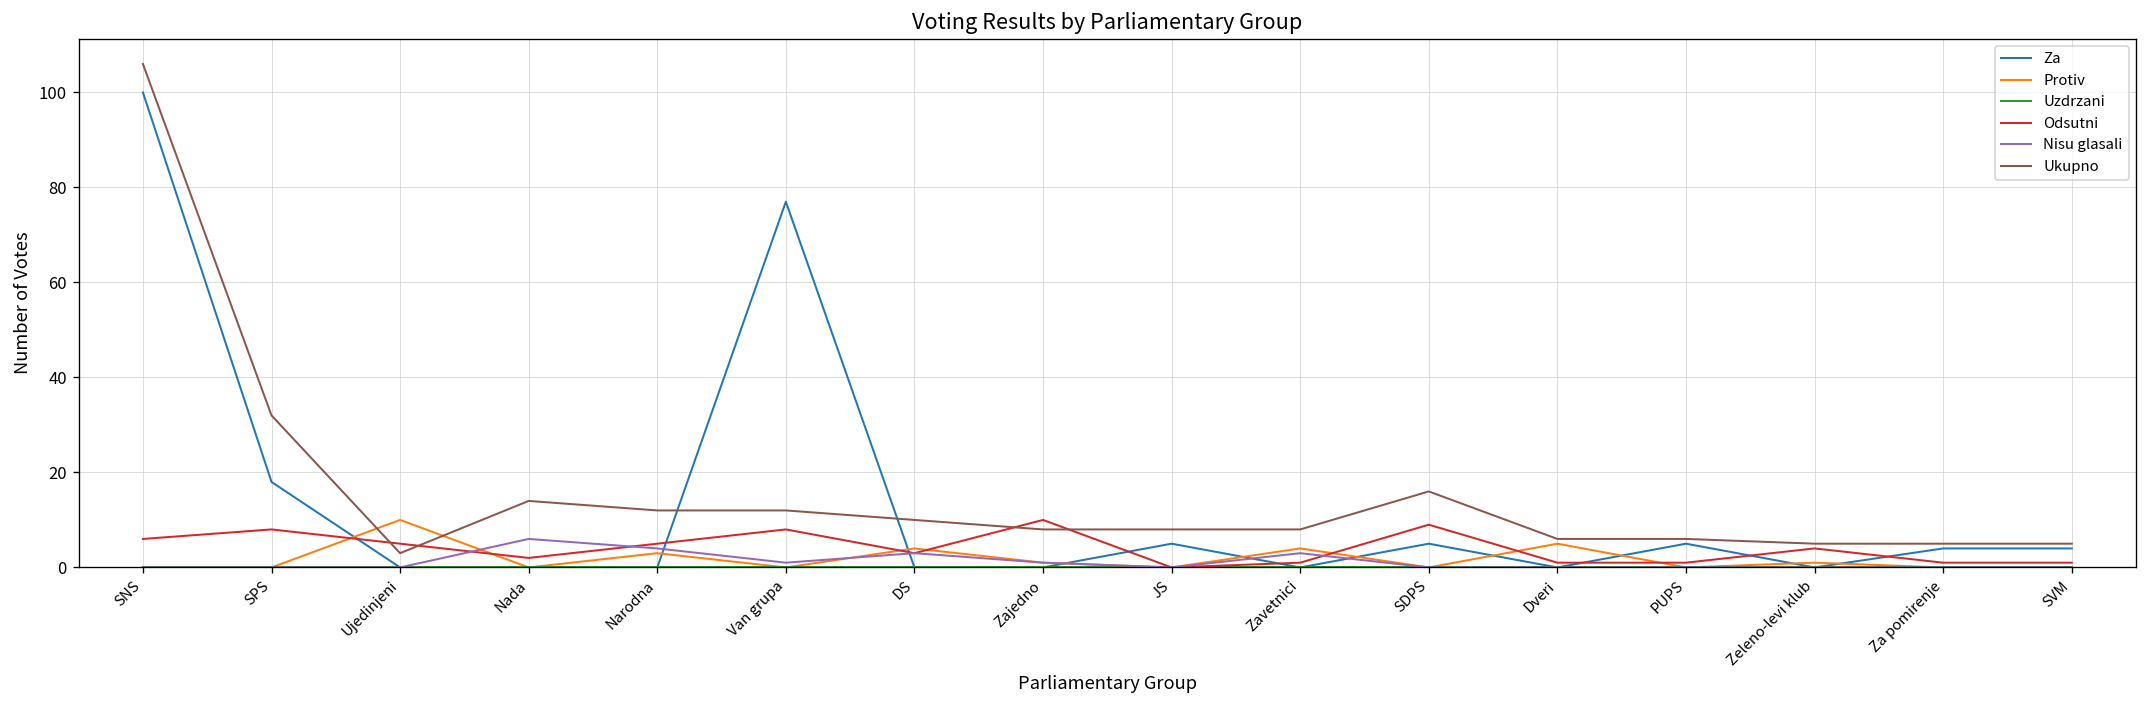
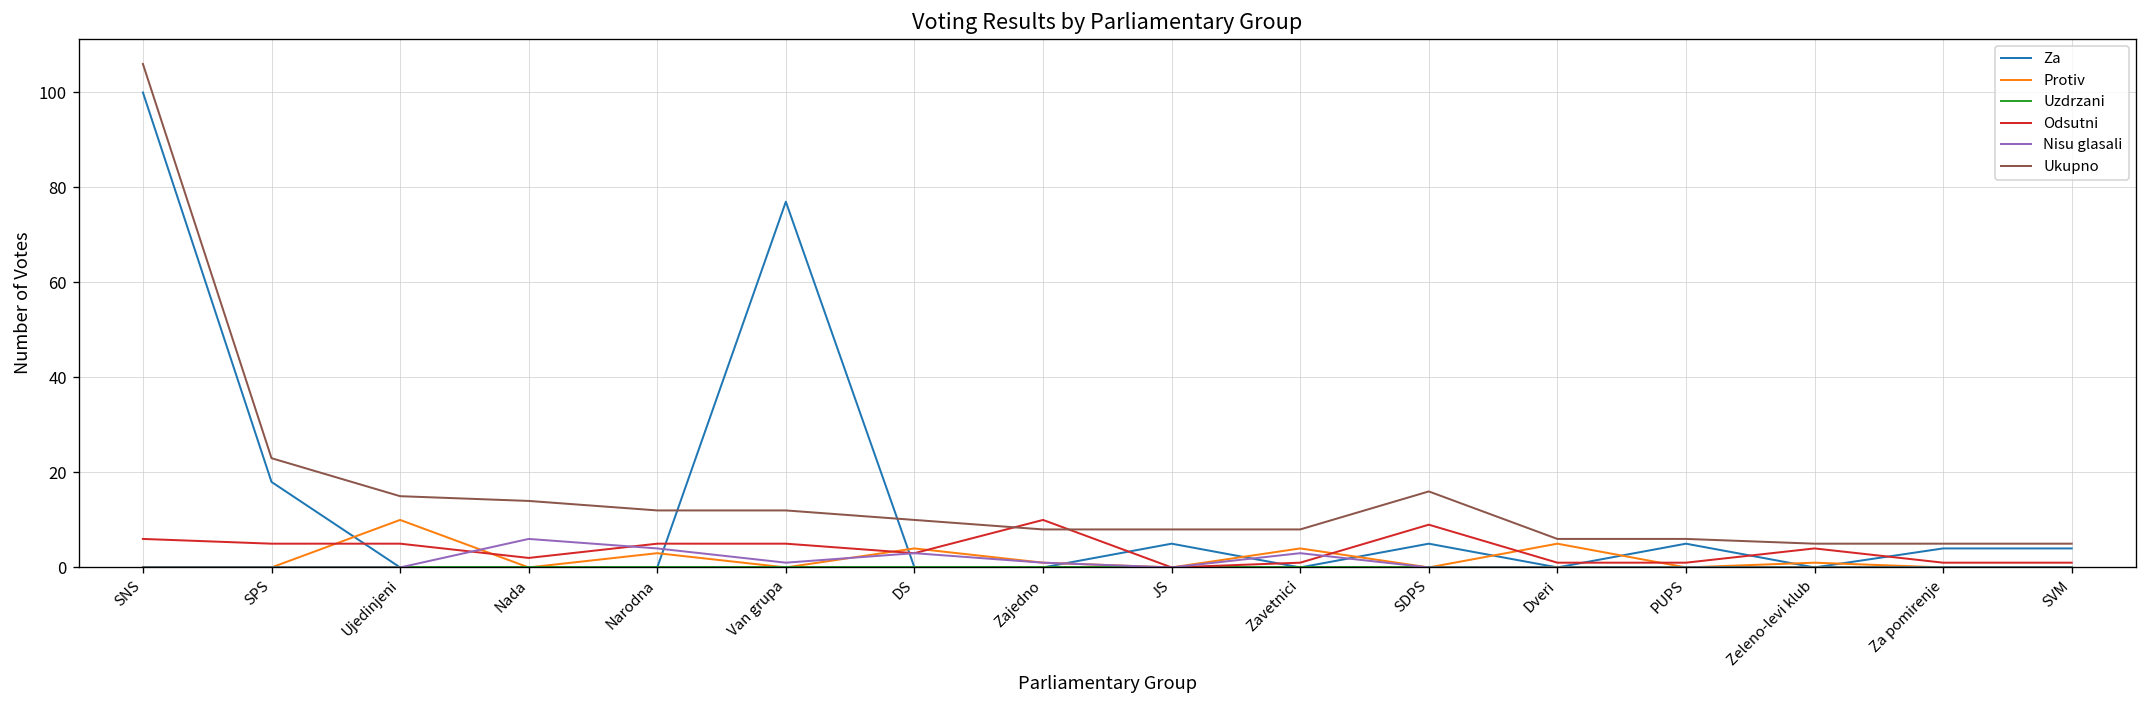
Odsutni, SPS: 8 -> 5
Ukupno, SPS: 32 -> 23
Ukupno, Ujedinjeni: 3 -> 15
Odsutni, Van grupa: 8 -> 5
